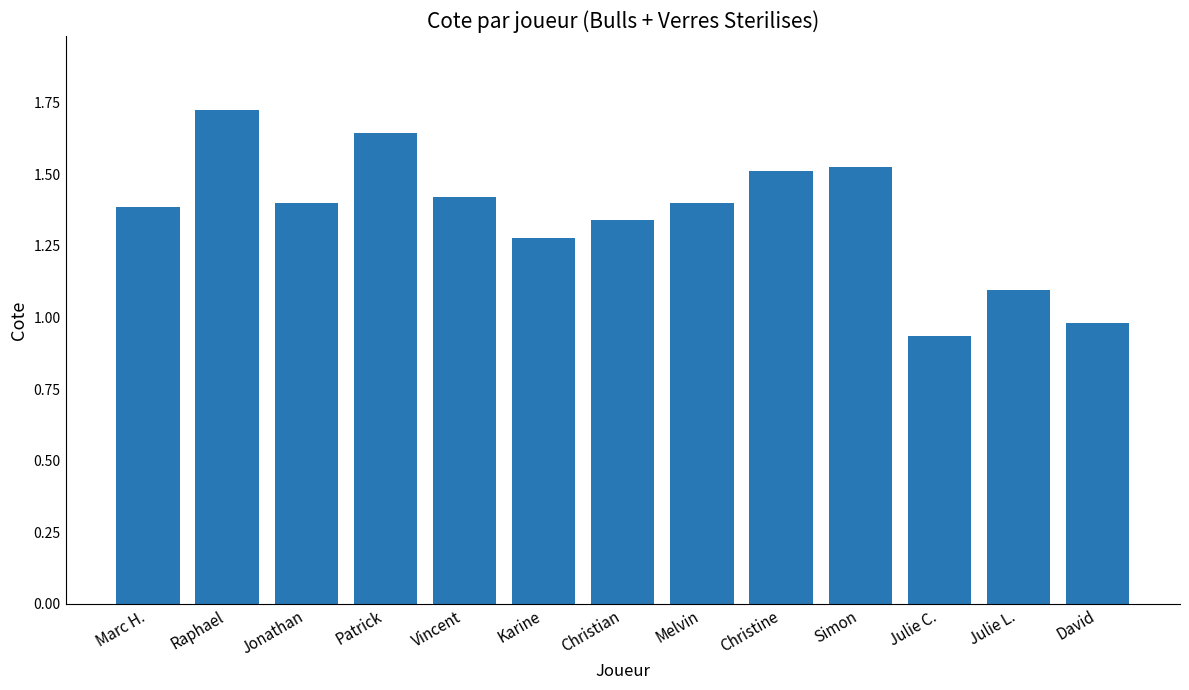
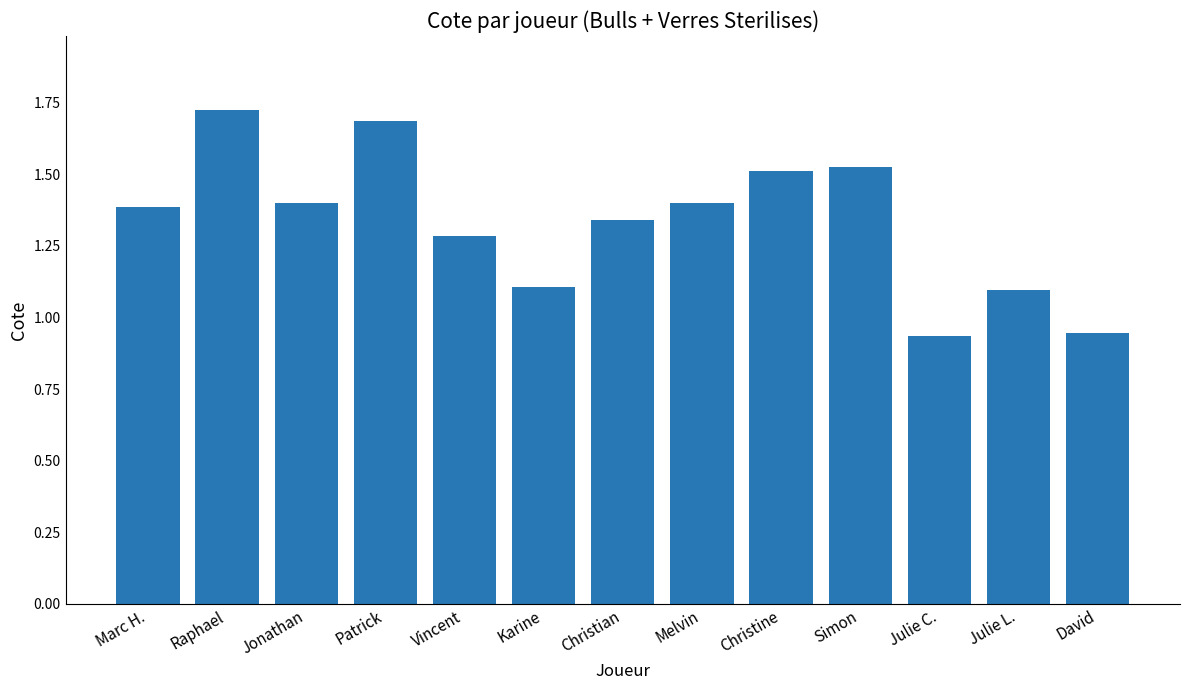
Patrick: 1.64 -> 1.69
Vincent: 1.42 -> 1.29
Karine: 1.28 -> 1.11
David: 0.98 -> 0.94
